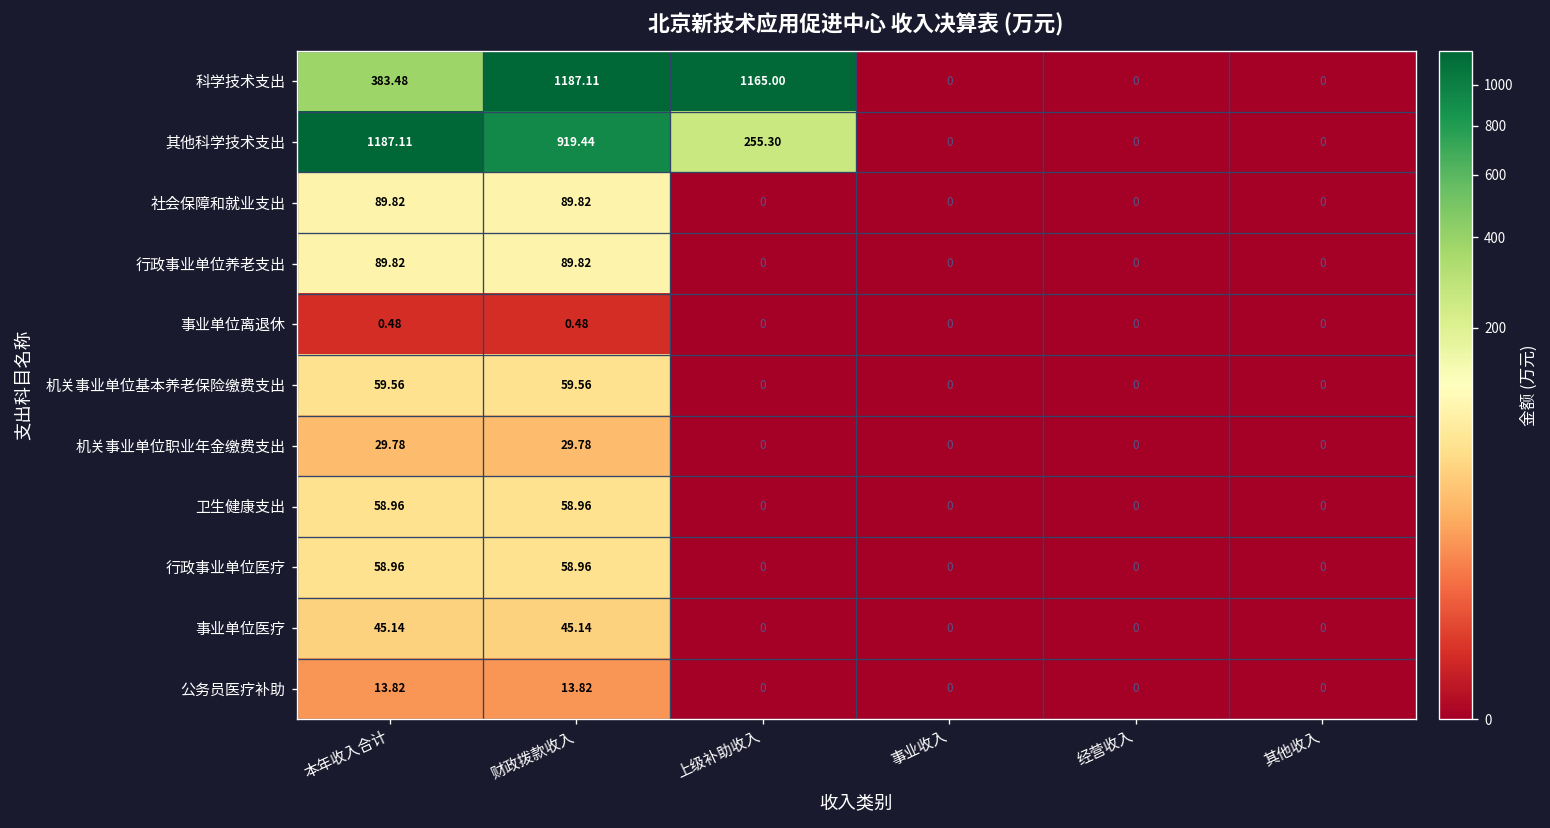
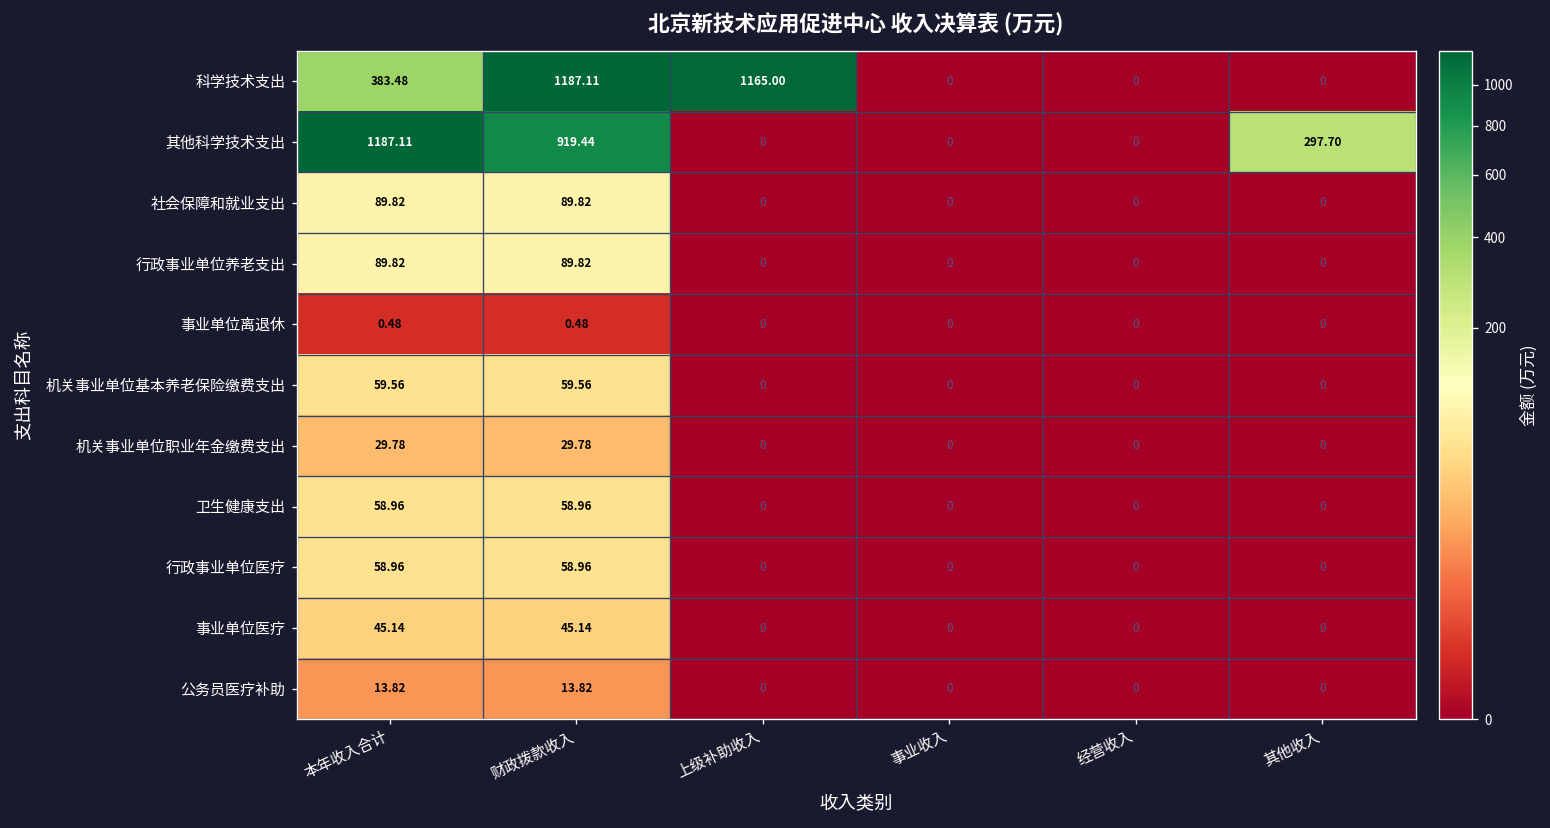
其他科学技术支出, 上级补助收入: 255.30 -> 0
其他科学技术支出, 其他收入: 0 -> 297.70
